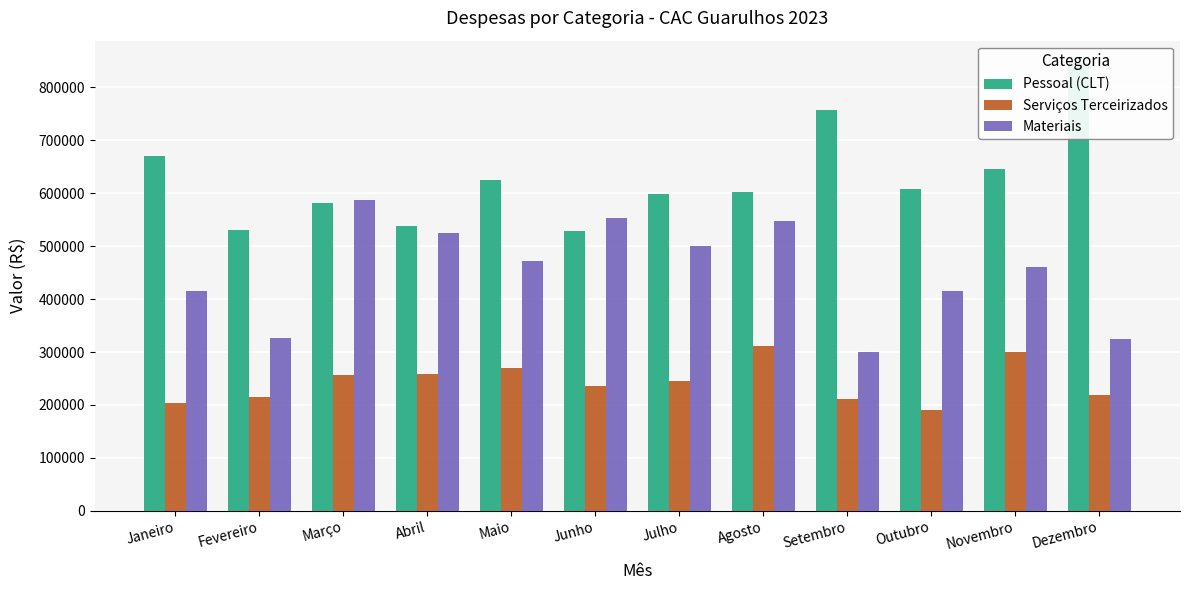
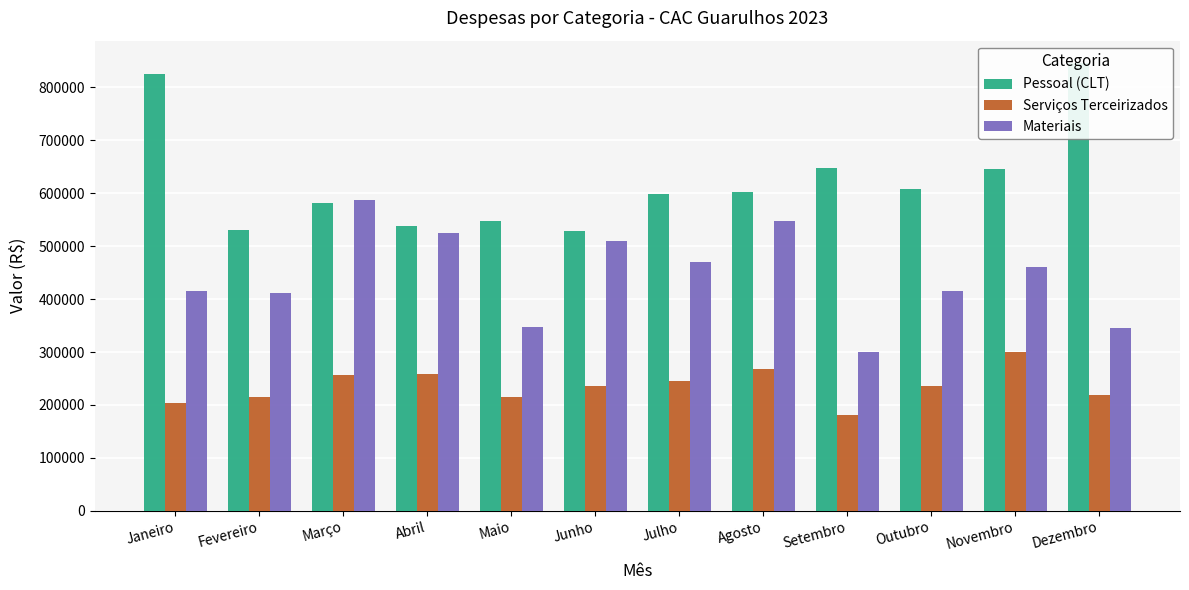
Pessoal (CLT), Janeiro: 670000 -> 830000
Materiais, Fevereiro: 330000 -> 410000
Pessoal (CLT), Maio: 620000 -> 550000
Serviços Terceirizados, Maio: 270000 -> 220000
Materiais, Maio: 470000 -> 350000
Materiais, Junho: 550000 -> 510000
Materiais, Julho: 500000 -> 470000
Serviços Terceirizados, Agosto: 310000 -> 270000
Pessoal (CLT), Setembro: 760000 -> 650000
Serviços Terceirizados, Setembro: 210000 -> 180000
Serviços Terceirizados, Outubro: 190000 -> 240000
Materiais, Dezembro: 330000 -> 350000
